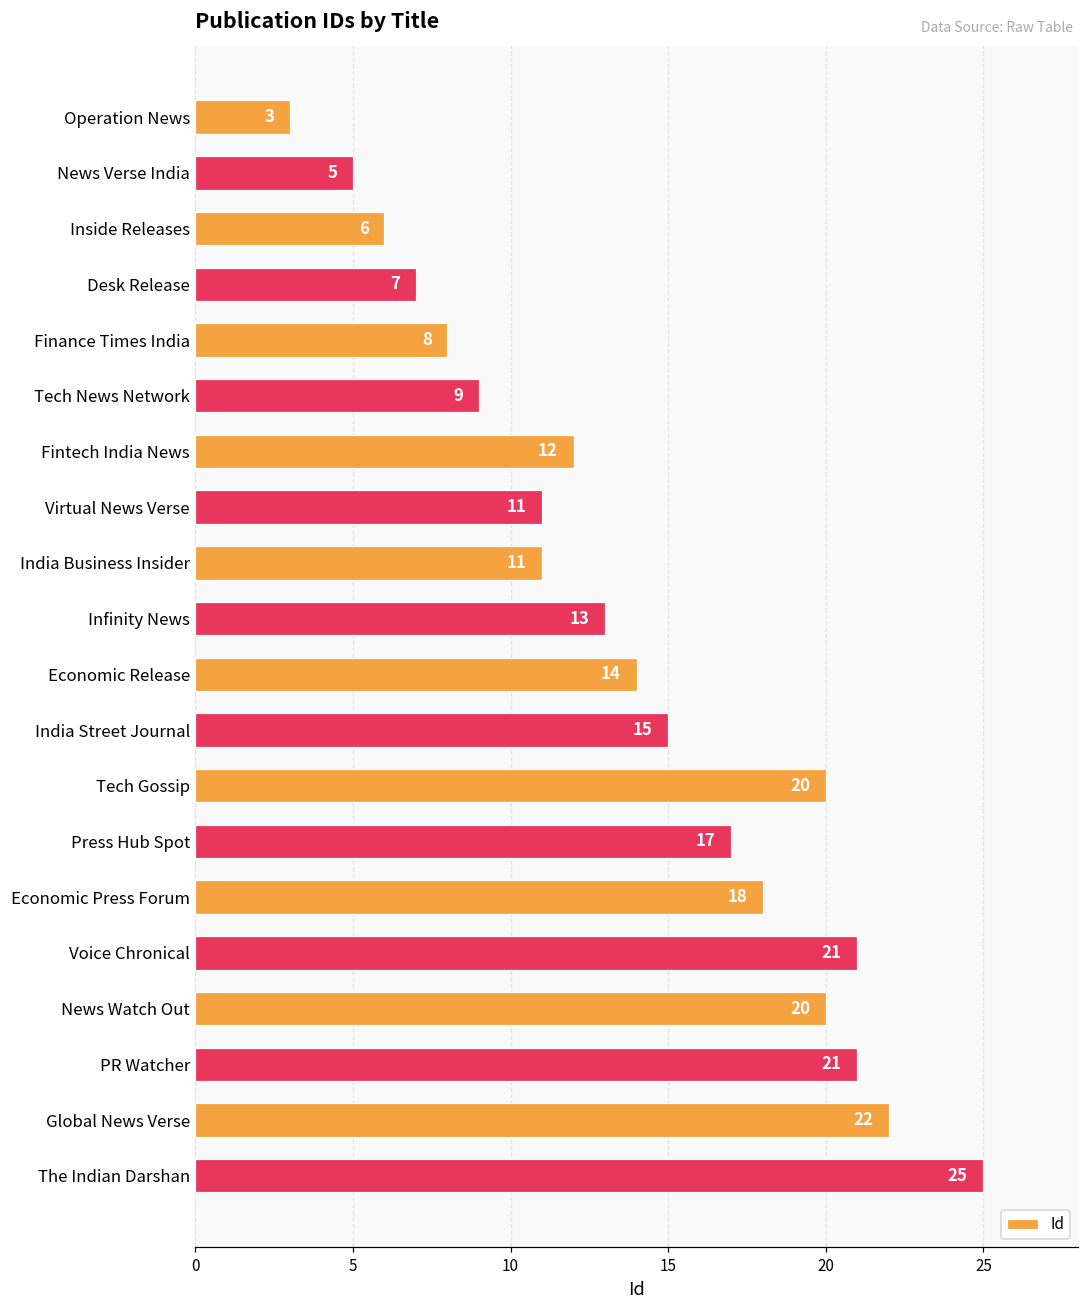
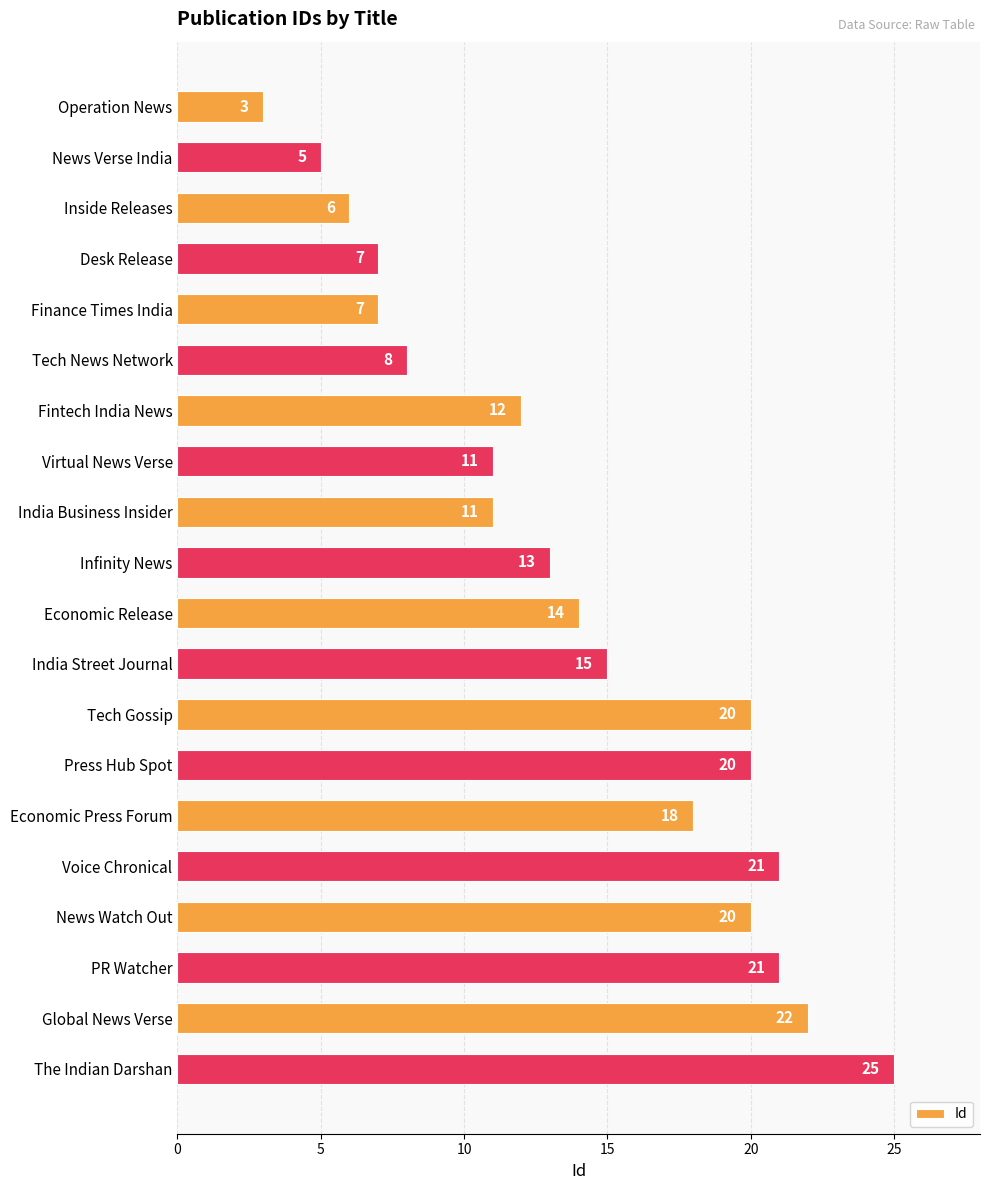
Finance Times India: 8 -> 7
Tech News Network: 9 -> 8
Press Hub Spot: 17 -> 20
